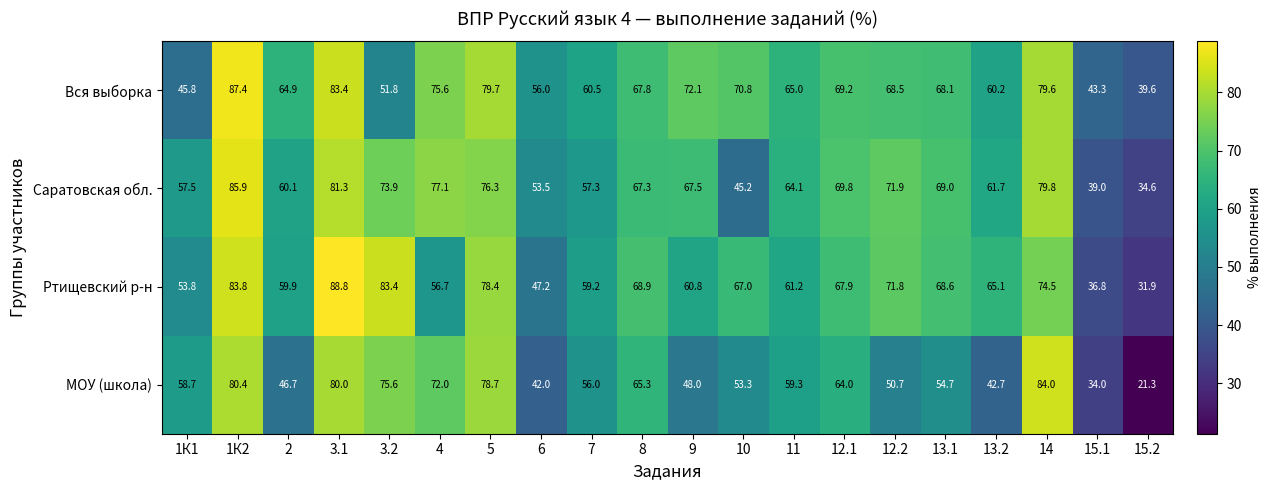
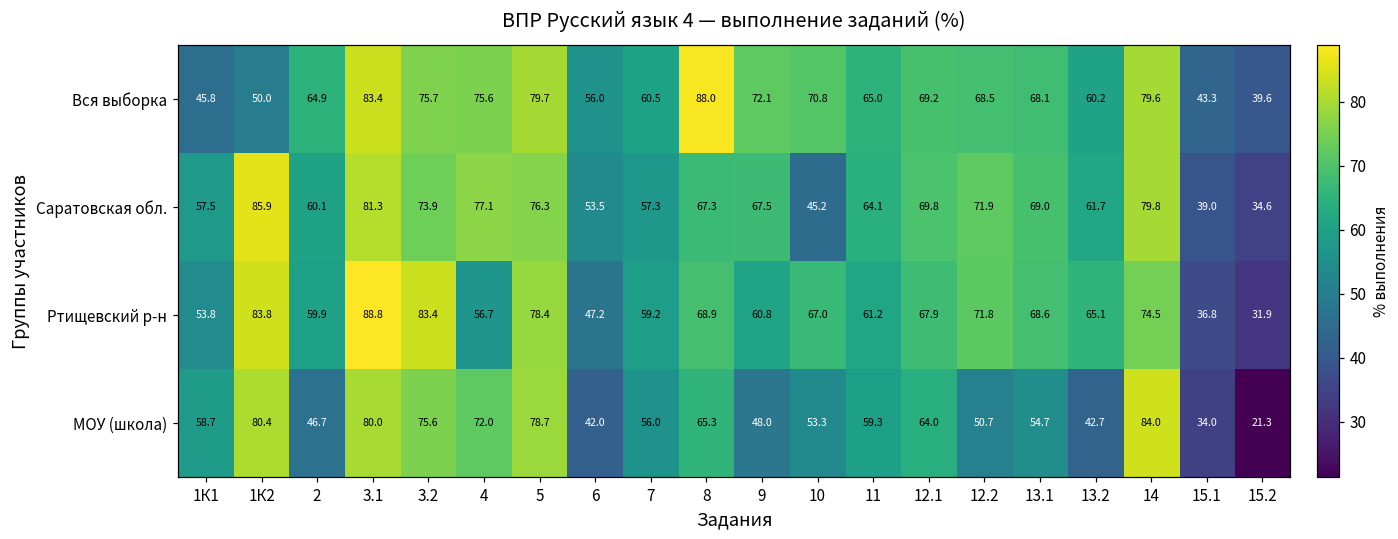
Вся выборка, 1К2: 87.4 -> 50.0
Вся выборка, 3.2: 51.8 -> 75.7
Вся выборка, 8: 67.8 -> 88.0
